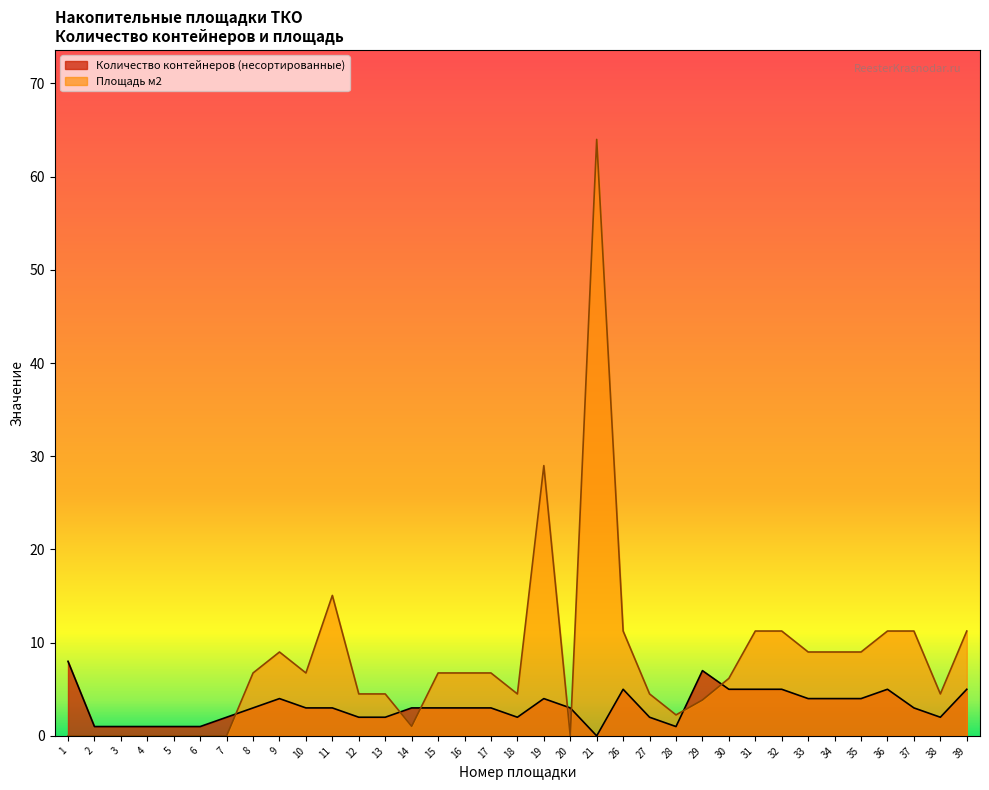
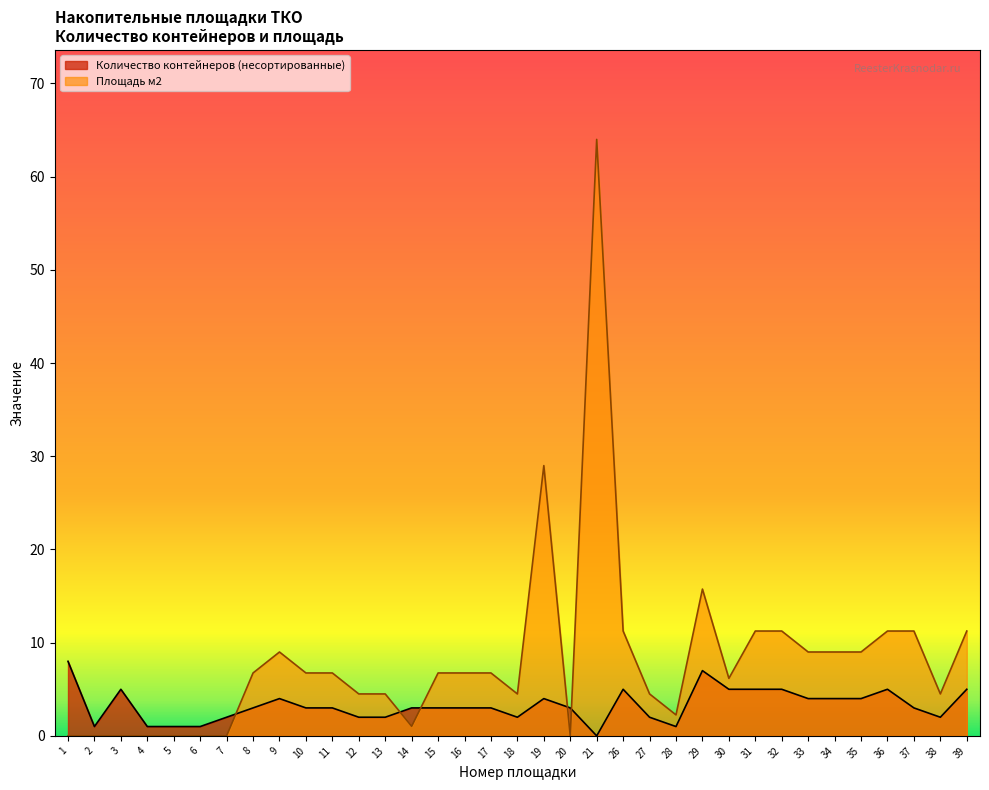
Количество контейнеров (несортированные), 3: 1 -> 5
Площадь м2, 11: 15 -> 7
Площадь м2, 29: 4 -> 16
